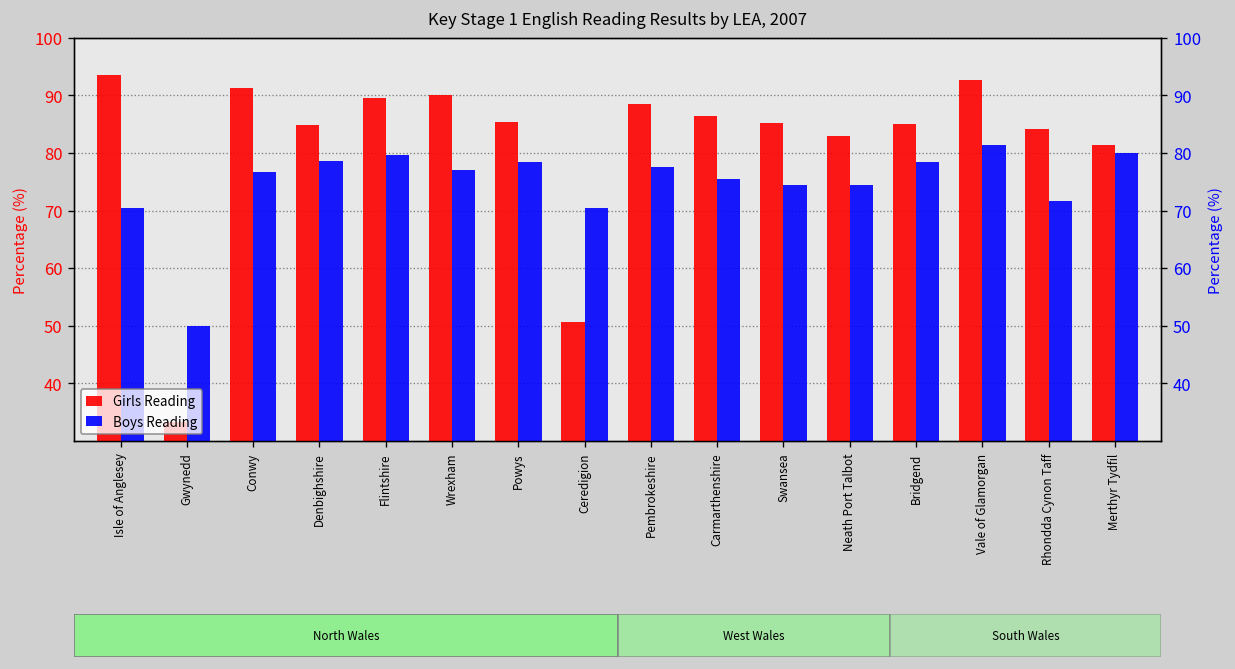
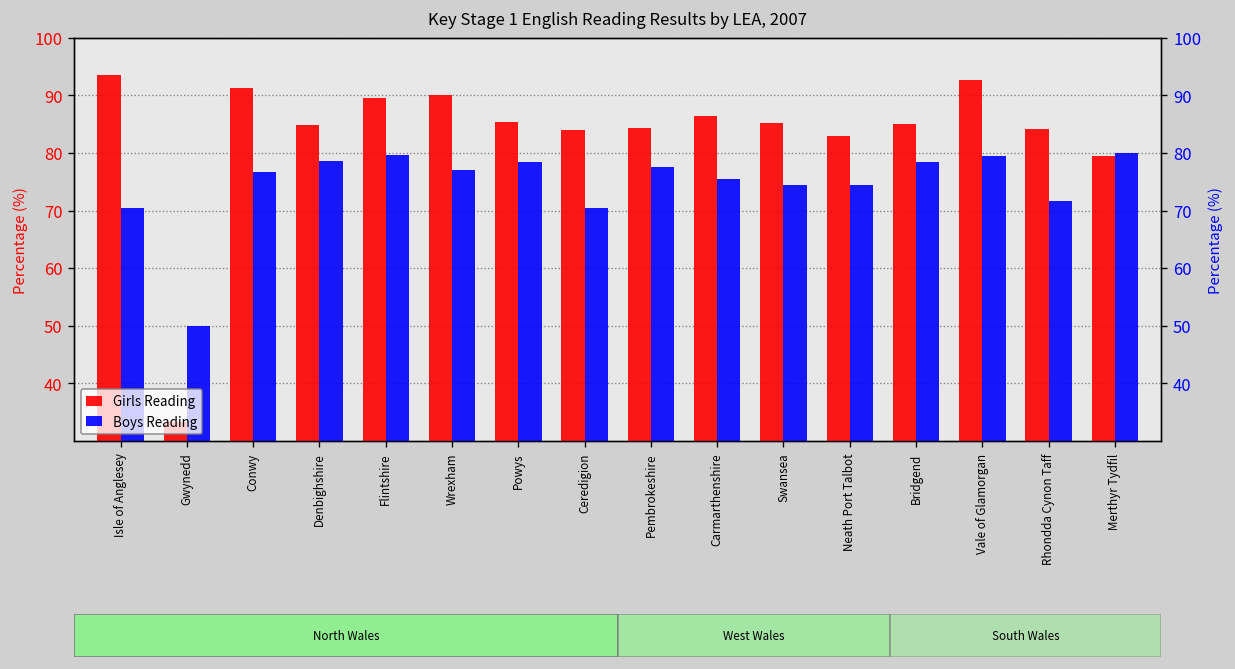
Girls Reading, Ceredigion: 51 -> 84
Girls Reading, Pembrokeshire: 89 -> 84
Boys Reading, Vale of Glamorgan: 81 -> 80
Girls Reading, Merthyr Tydfil: 81 -> 80
